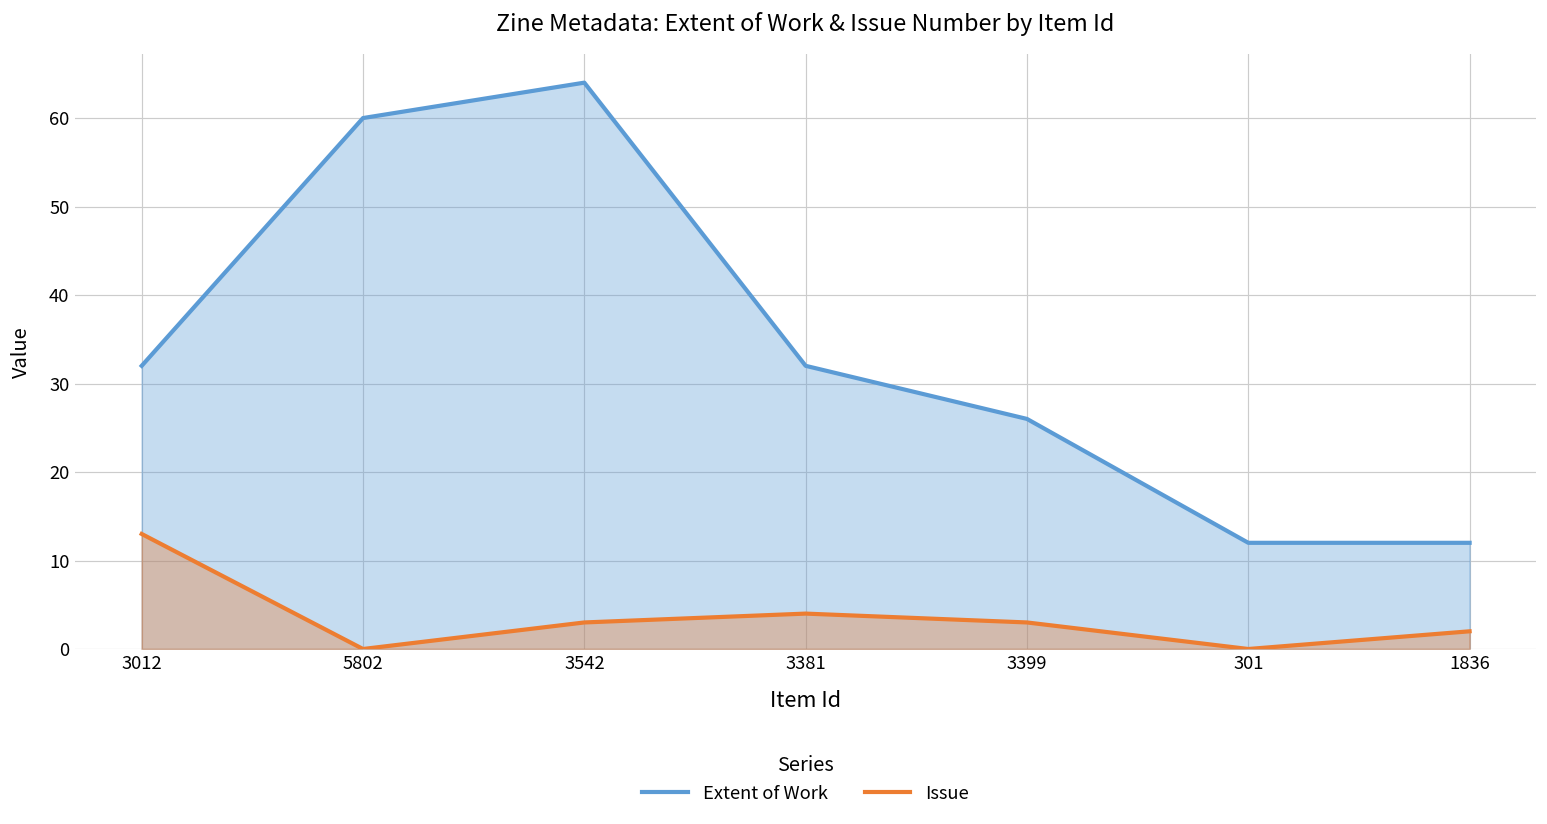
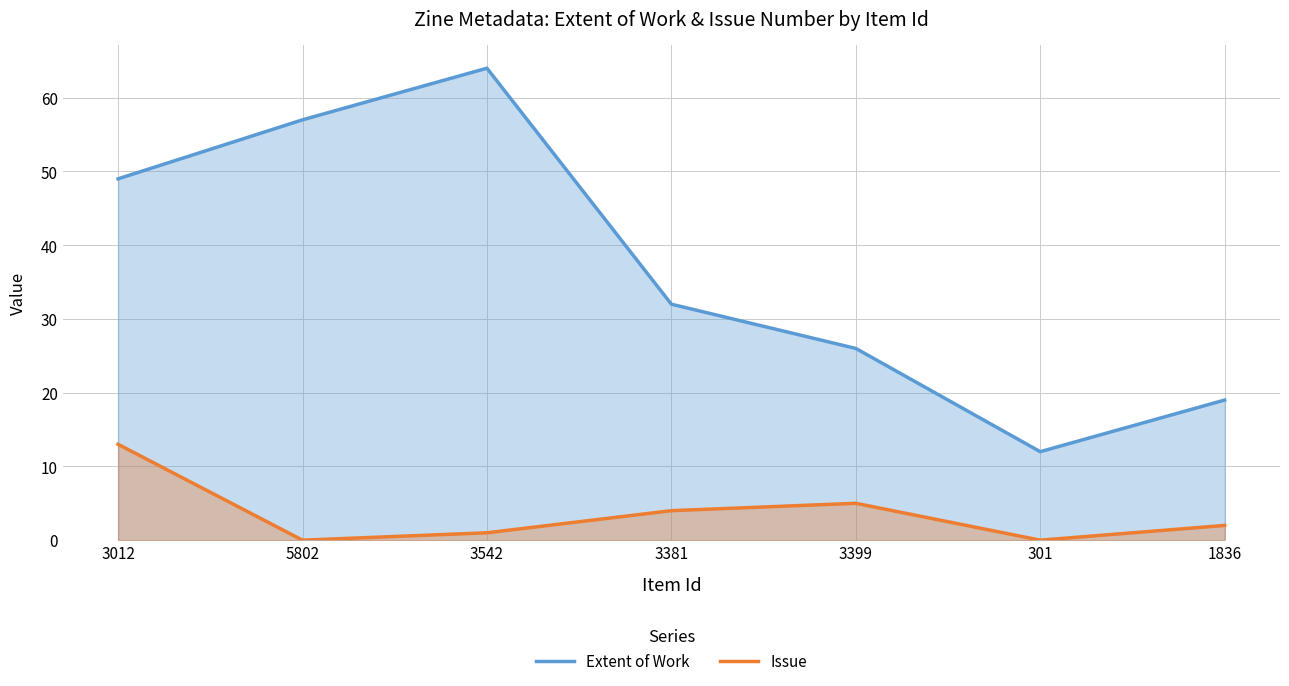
Extent of Work, 3012: 32 -> 49
Extent of Work, 5802: 60 -> 57
Issue, 3542: 3 -> 1
Issue, 3399: 3 -> 5
Extent of Work, 1836: 12 -> 19
